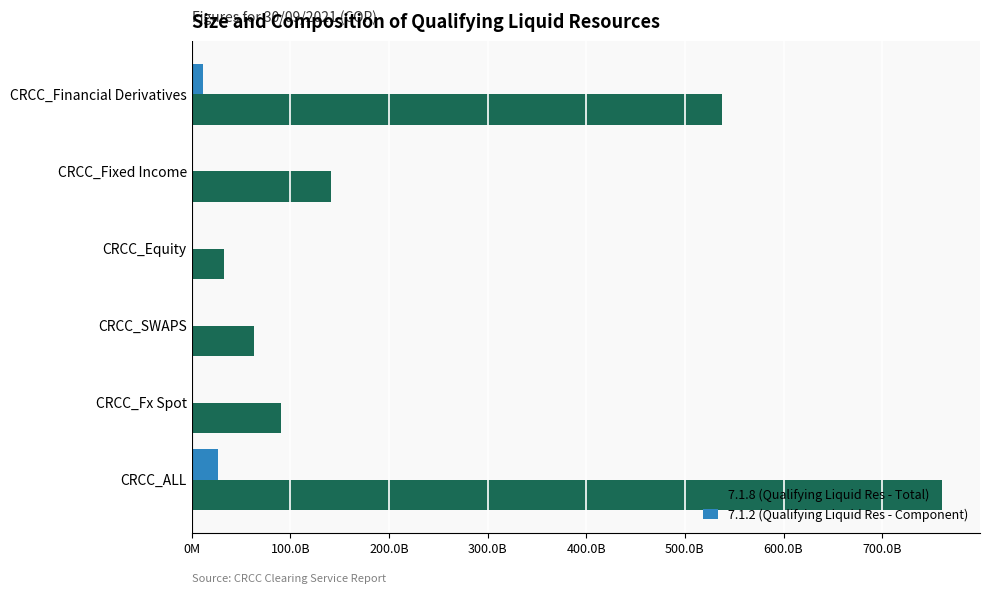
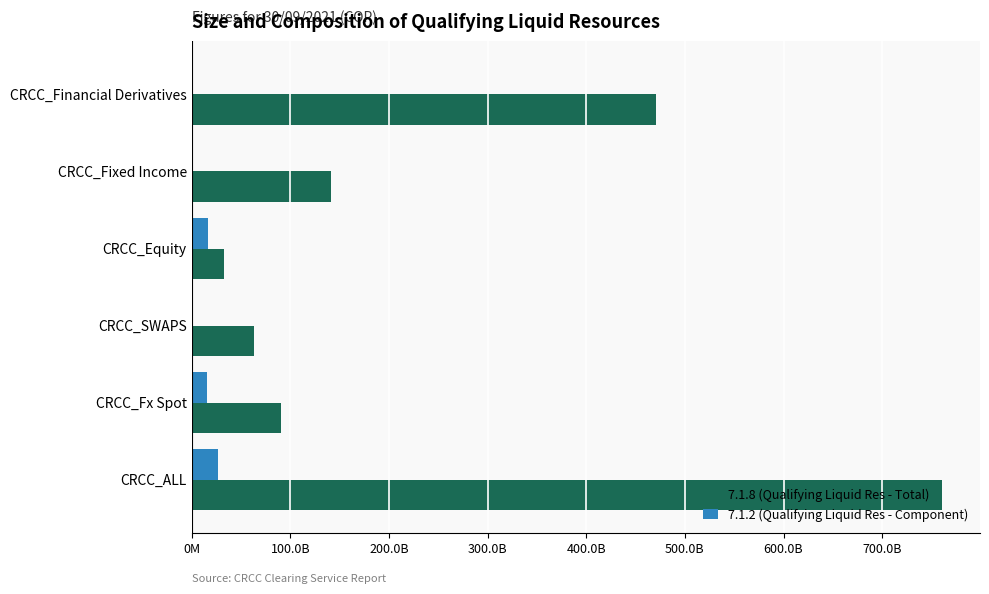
7.1.2 (Qualifying Liquid Res - Component), CRCC_Financial Derivatives: 10000000000 -> 0
7.1.8 (Qualifying Liquid Res - Total), CRCC_Financial Derivatives: 540000000000 -> 470000000000
7.1.2 (Qualifying Liquid Res - Component), CRCC_Equity: 0 -> 20000000000
7.1.2 (Qualifying Liquid Res - Component), CRCC_Fx Spot: 0 -> 20000000000
